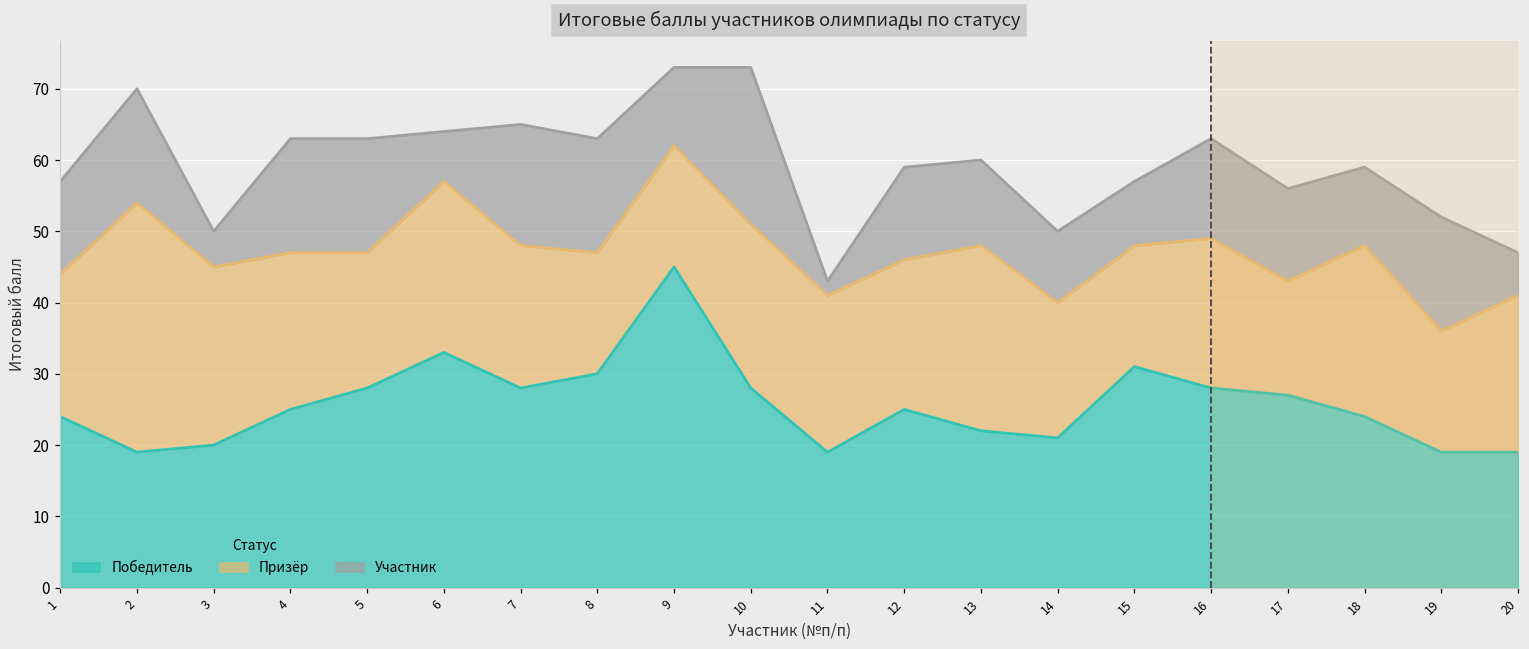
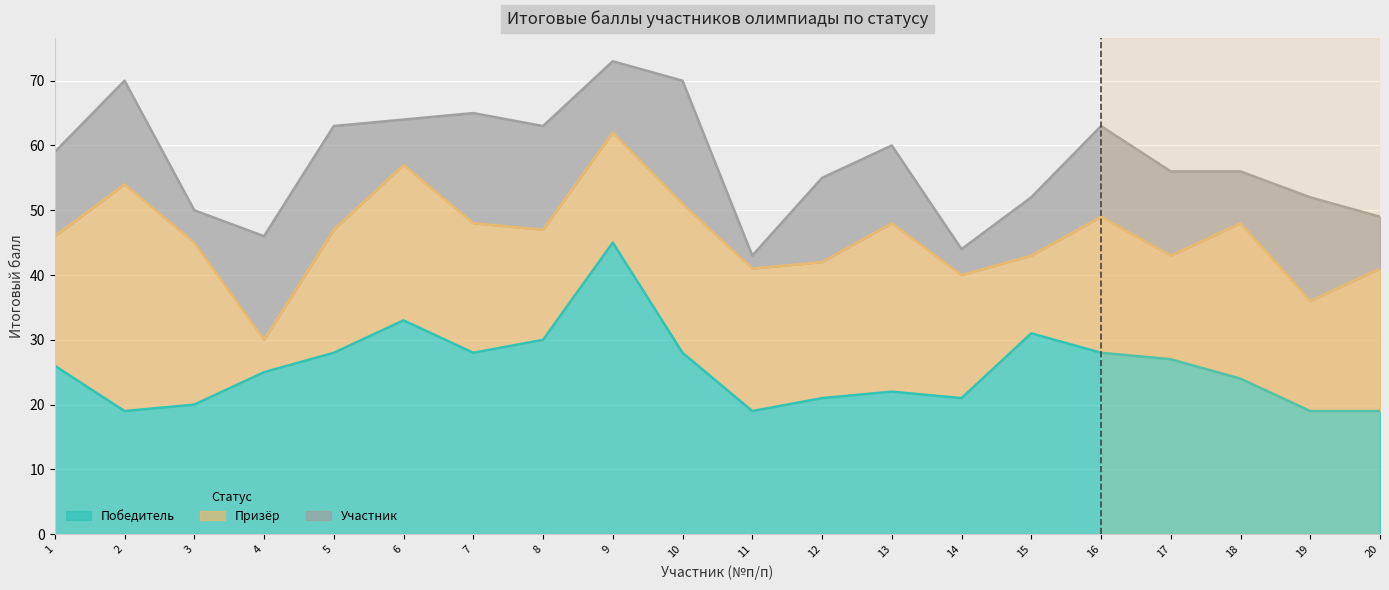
Победитель, 1: 24 -> 26
Призёр, 4: 22 -> 5
Участник, 10: 22 -> 19
Победитель, 12: 25 -> 21
Участник, 14: 10 -> 4
Призёр, 15: 17 -> 12
Участник, 18: 11 -> 8
Участник, 20: 6 -> 8
